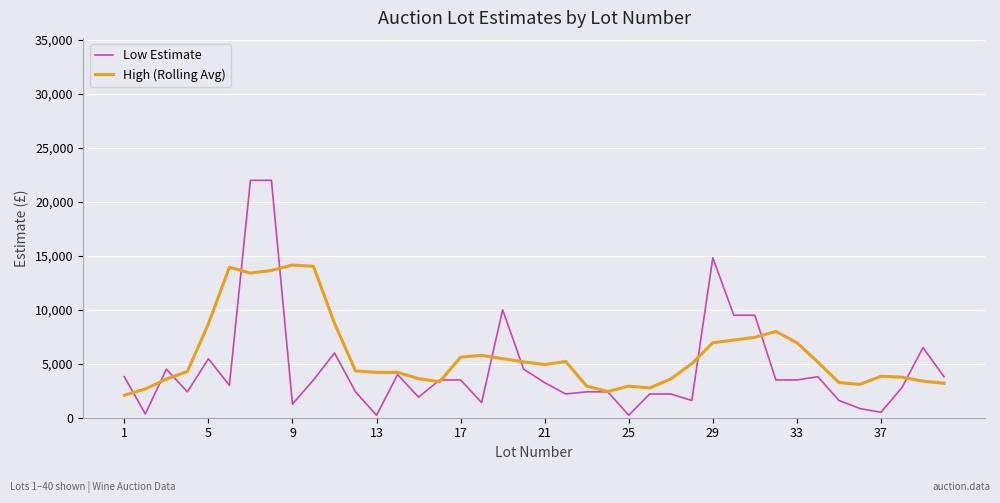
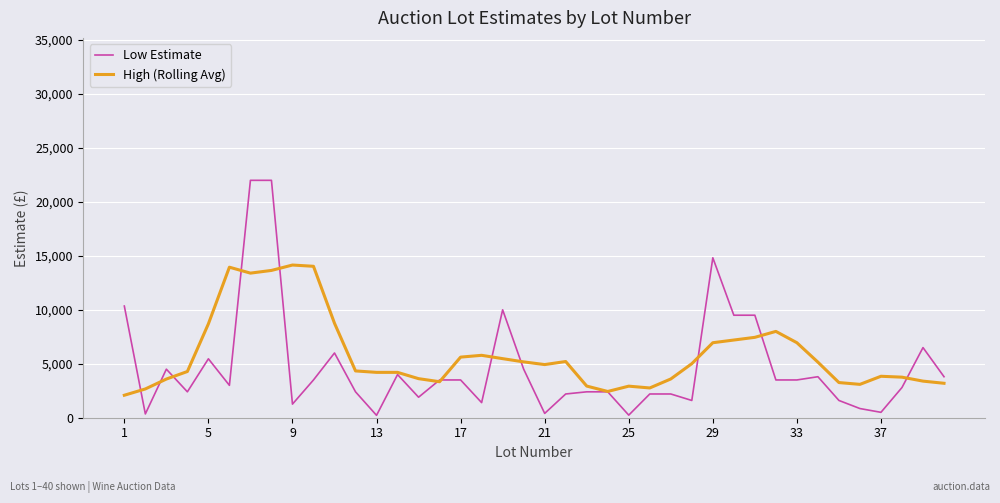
Low Estimate, 1: 3,800 -> 10,300
Low Estimate, 21: 3,200 -> 400
